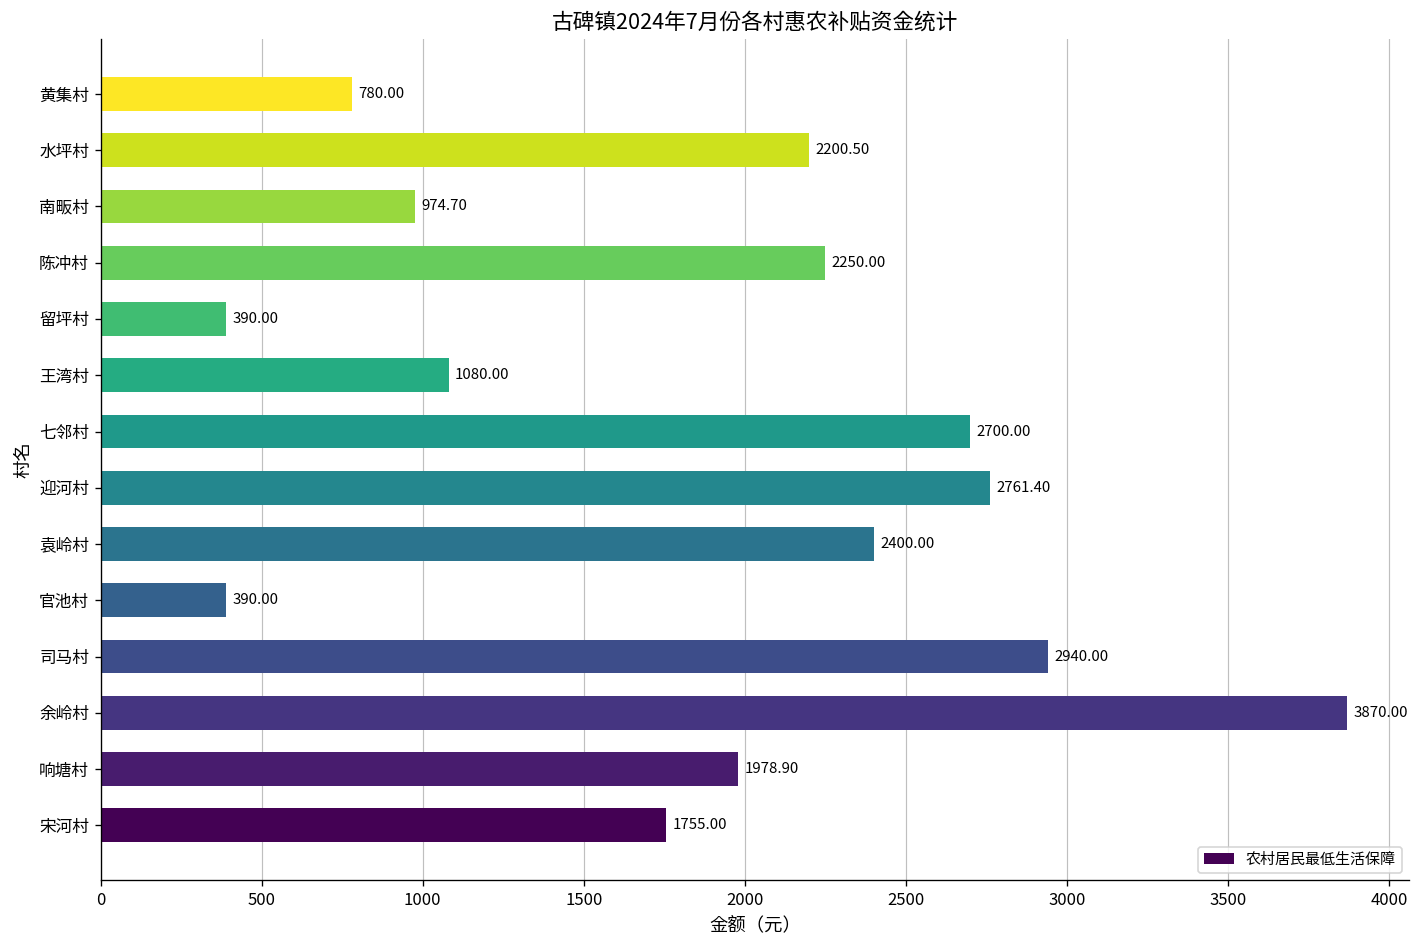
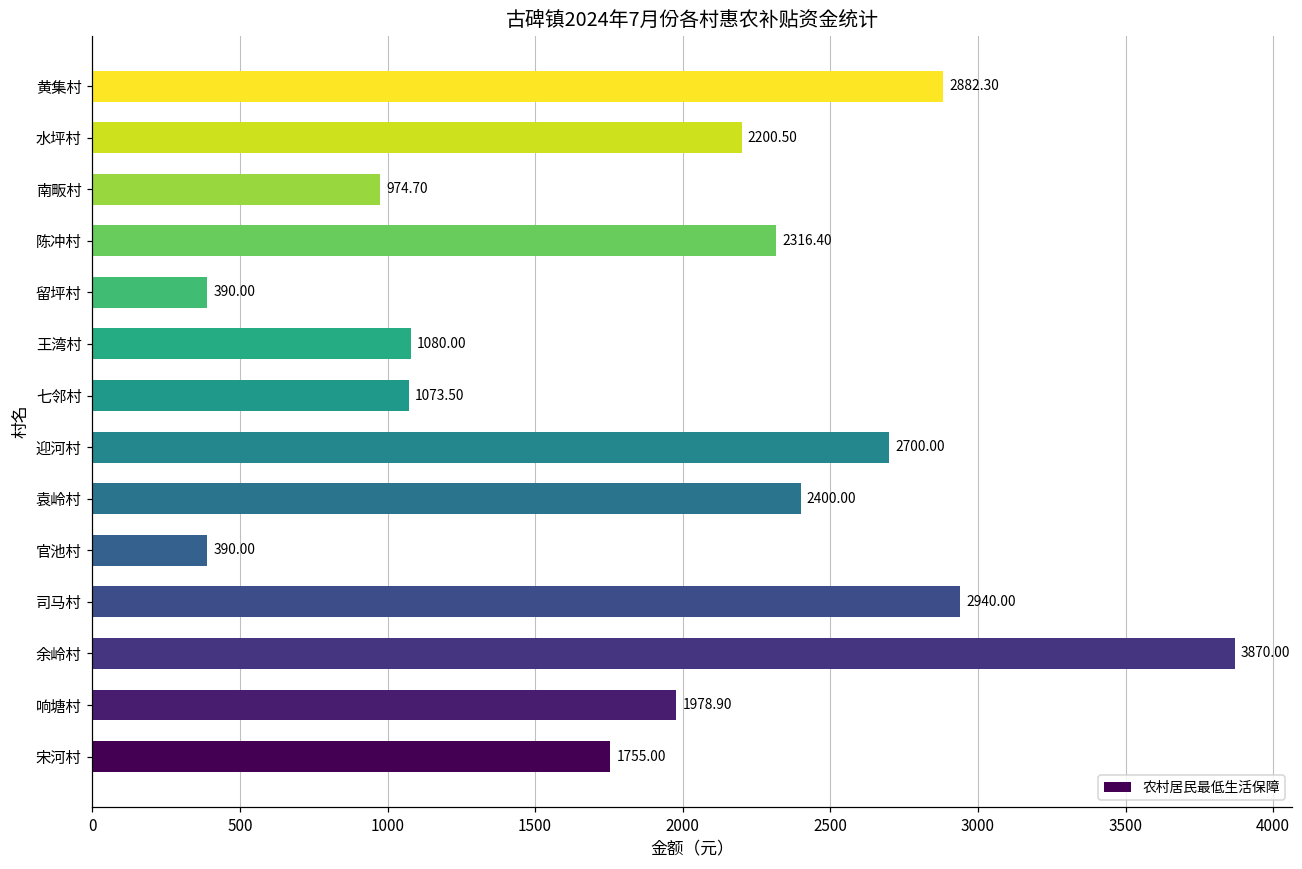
黄集村: 780.00 -> 2882.30
陈冲村: 2250.00 -> 2316.40
七邻村: 2700.00 -> 1073.50
迎河村: 2761.40 -> 2700.00
